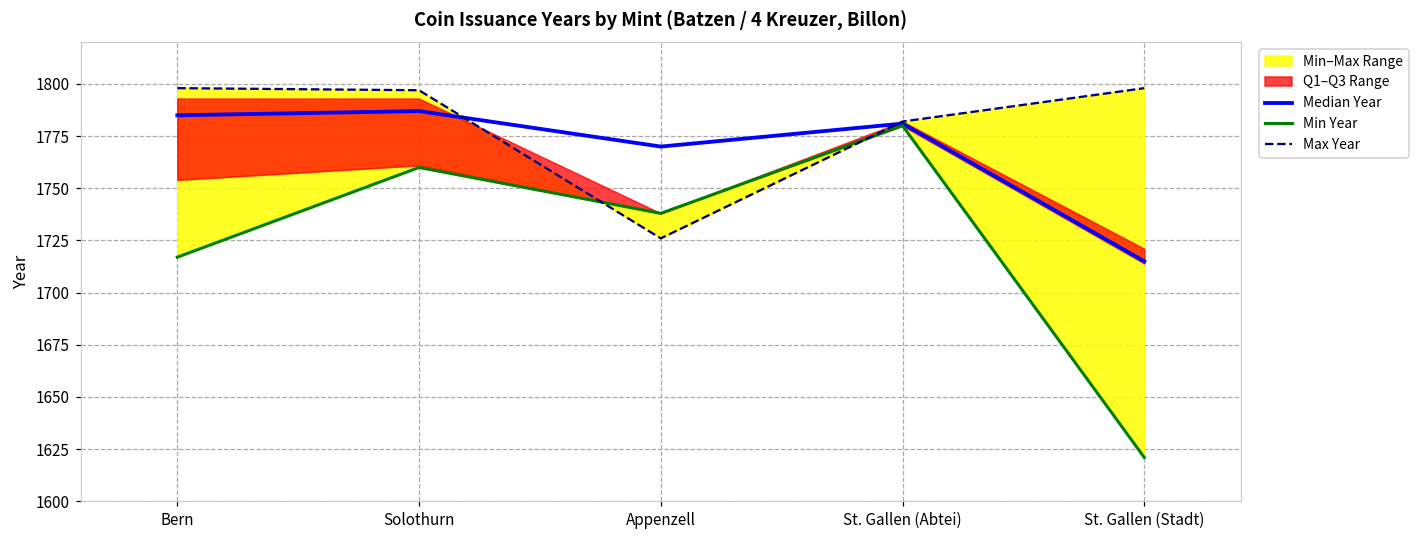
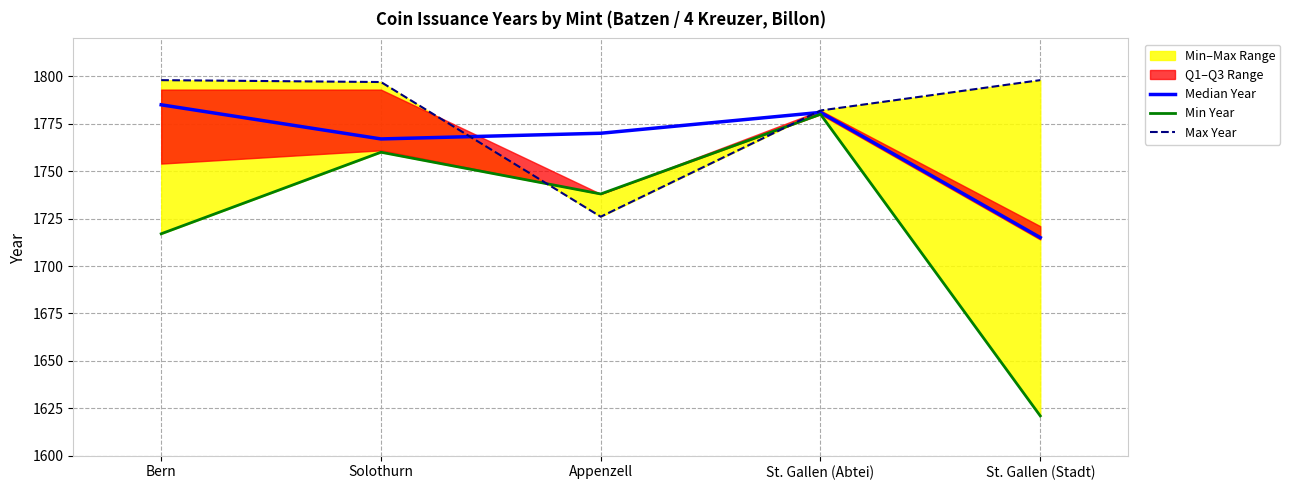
Median Year, Solothurn: 1787 -> 1767
